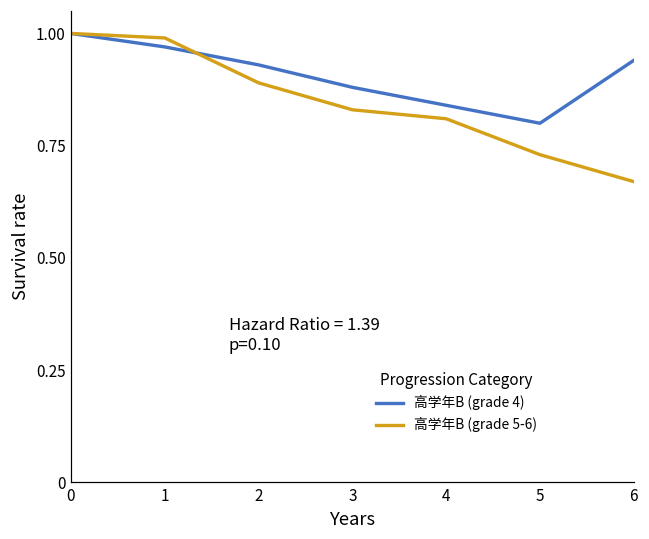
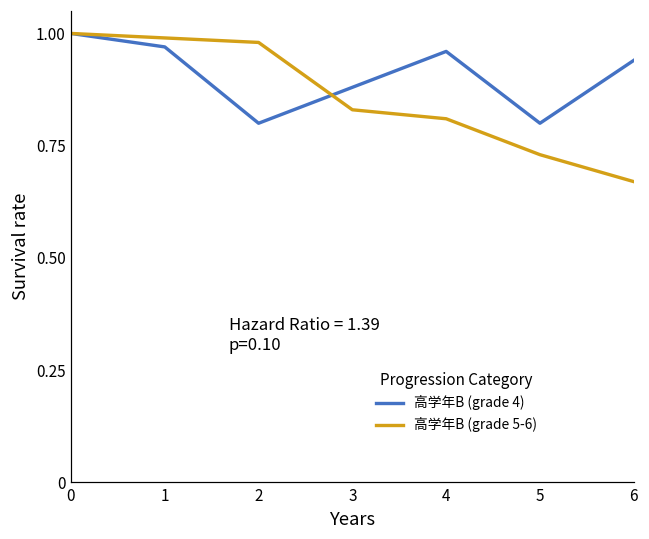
高学年B (grade 4), 2: 0.93 -> 0.80
高学年B (grade 5-6), 2: 0.89 -> 0.98
高学年B (grade 4), 4: 0.84 -> 0.96
